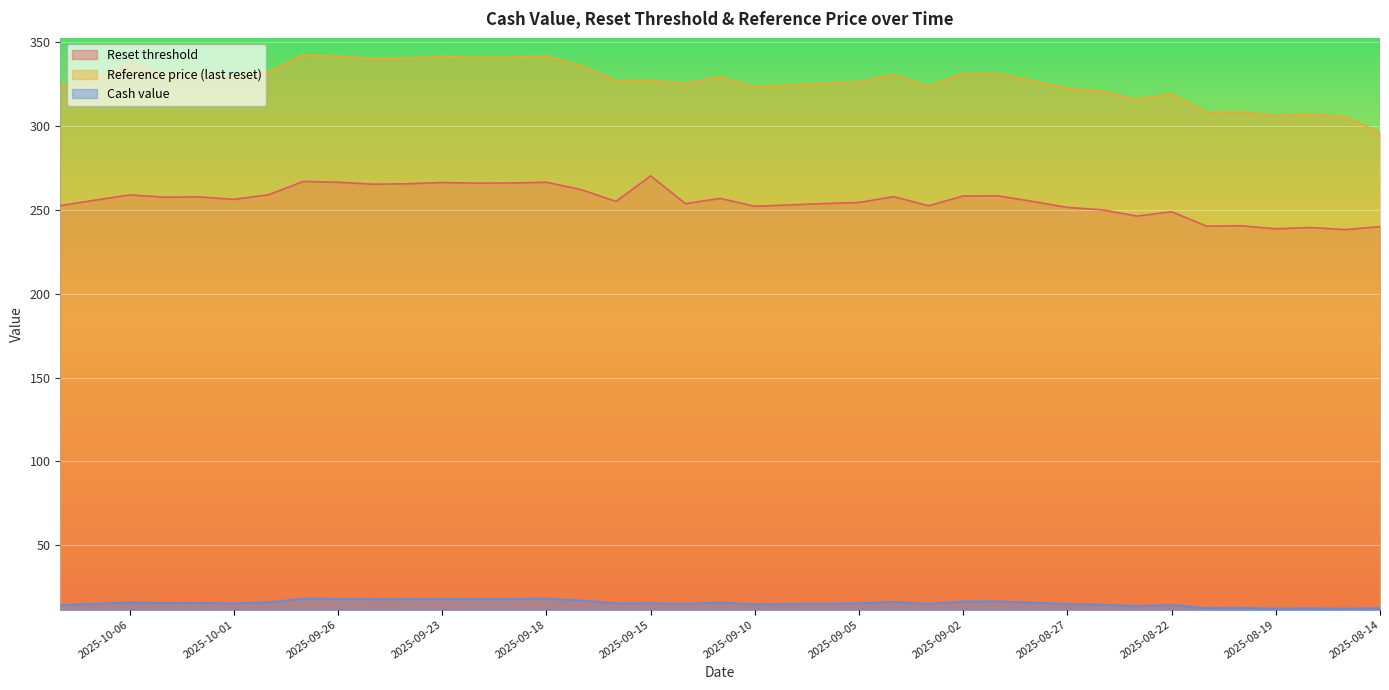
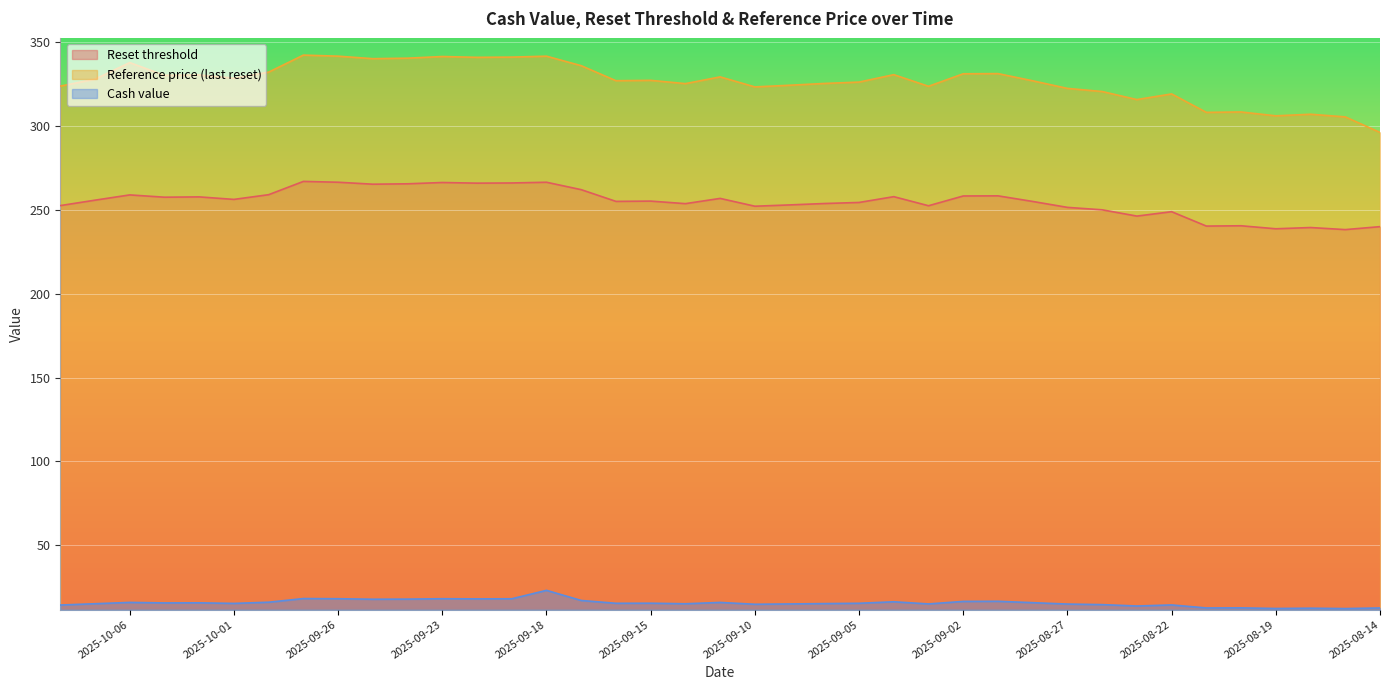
Cash value, 2025-09-18: 18 -> 23
Reset threshold, 2025-09-15: 270 -> 255
